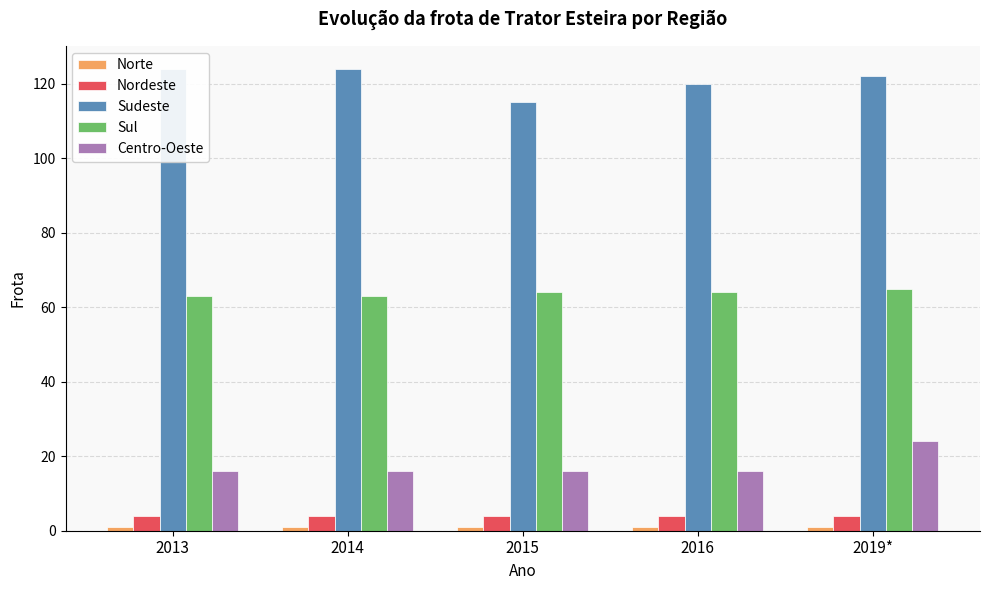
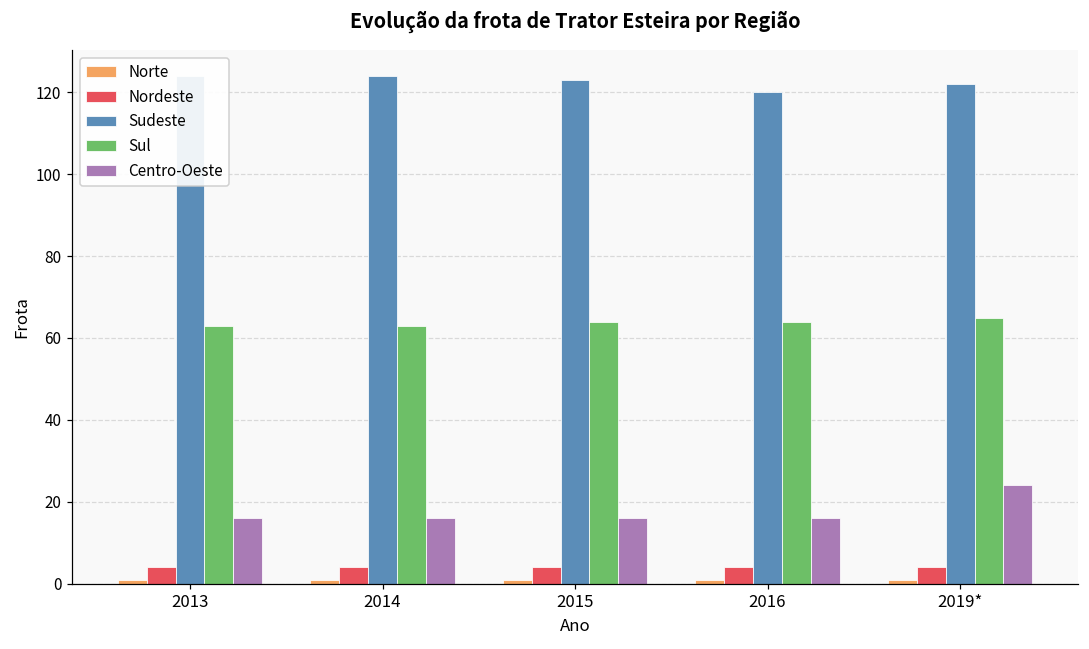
Sudeste, 2015: 115 -> 123
